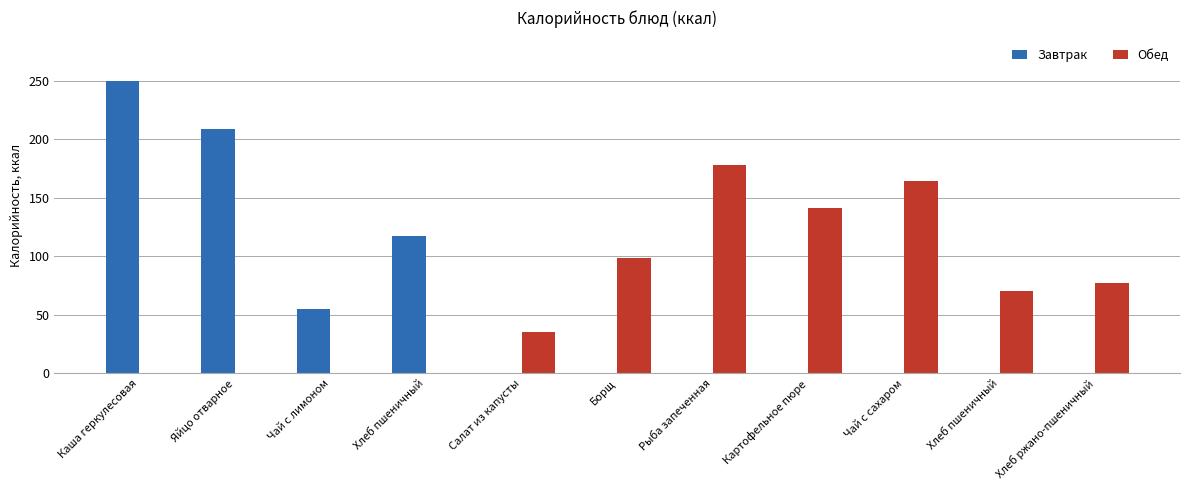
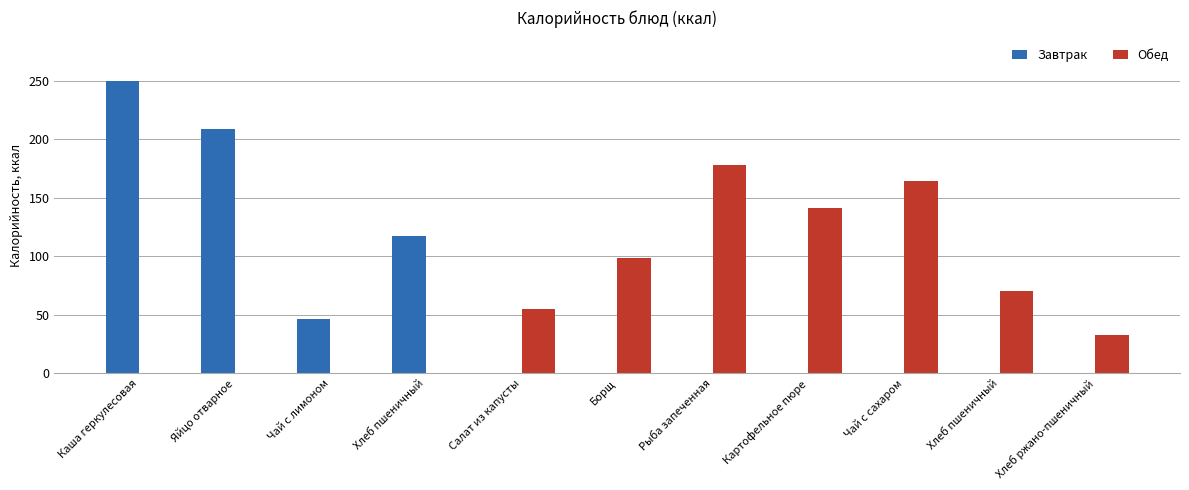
Завтрак, Чай с лимоном: 55 -> 47
Обед, Салат из капусты: 35 -> 55
Обед, Хлеб ржано-пшеничный: 78 -> 33
